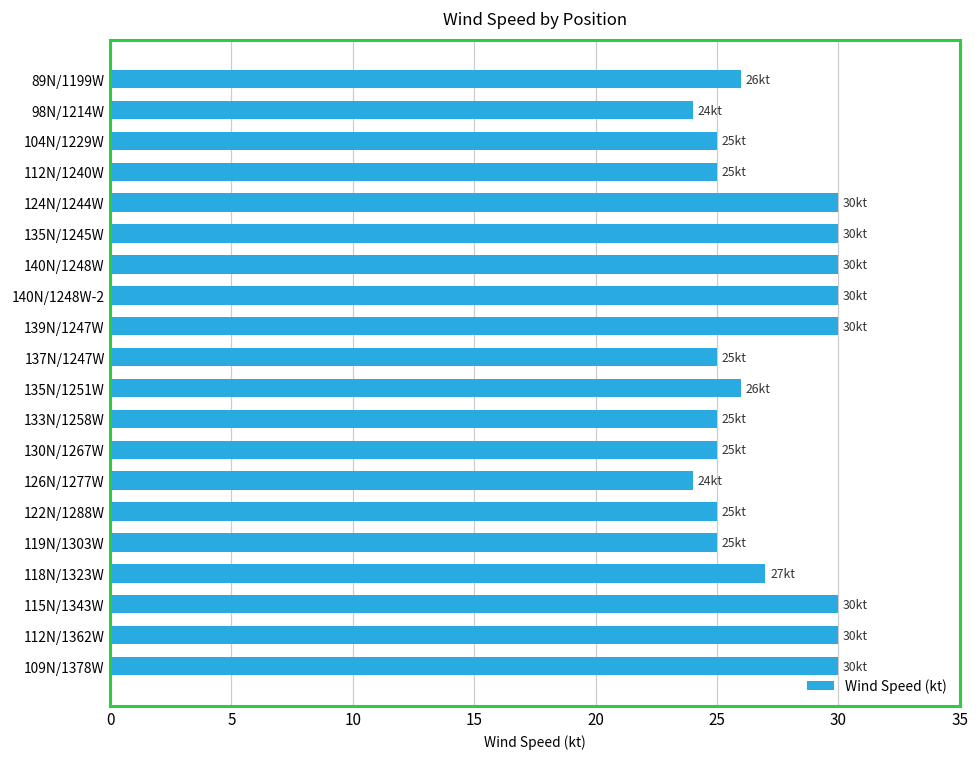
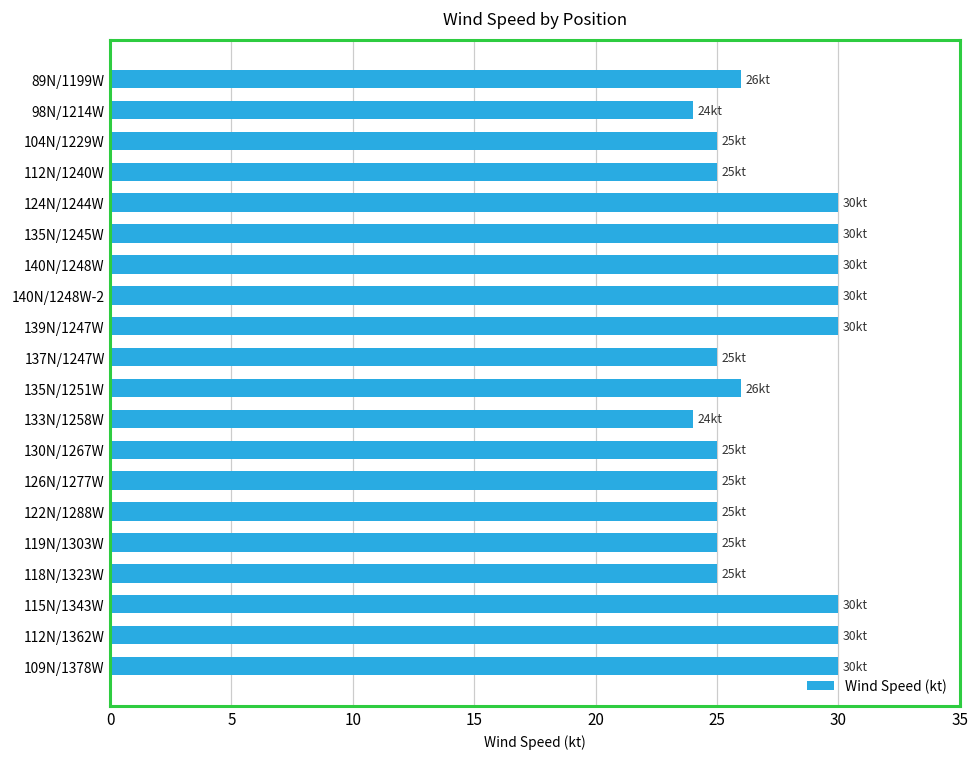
133N/1258W: 25 -> 24
126N/1277W: 24 -> 25
118N/1323W: 27 -> 25
